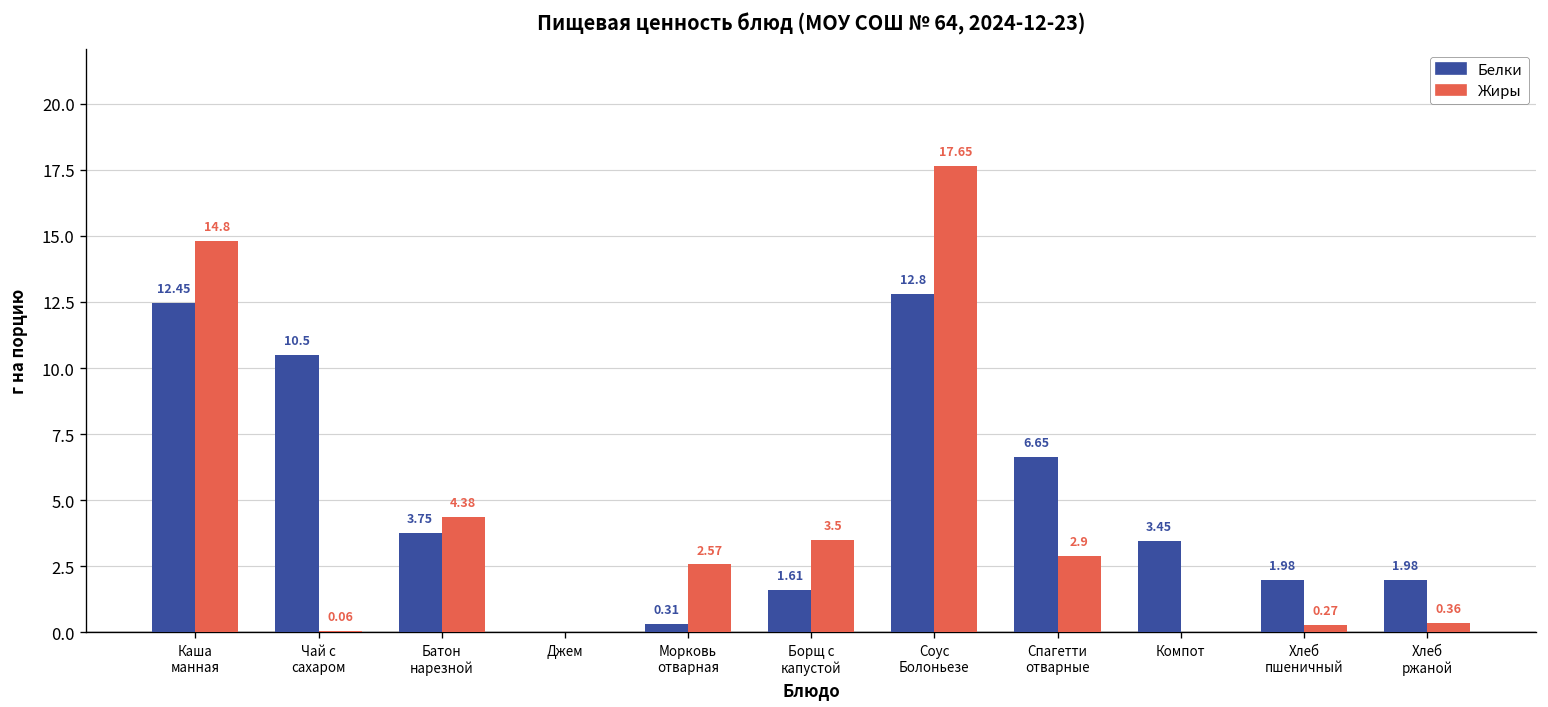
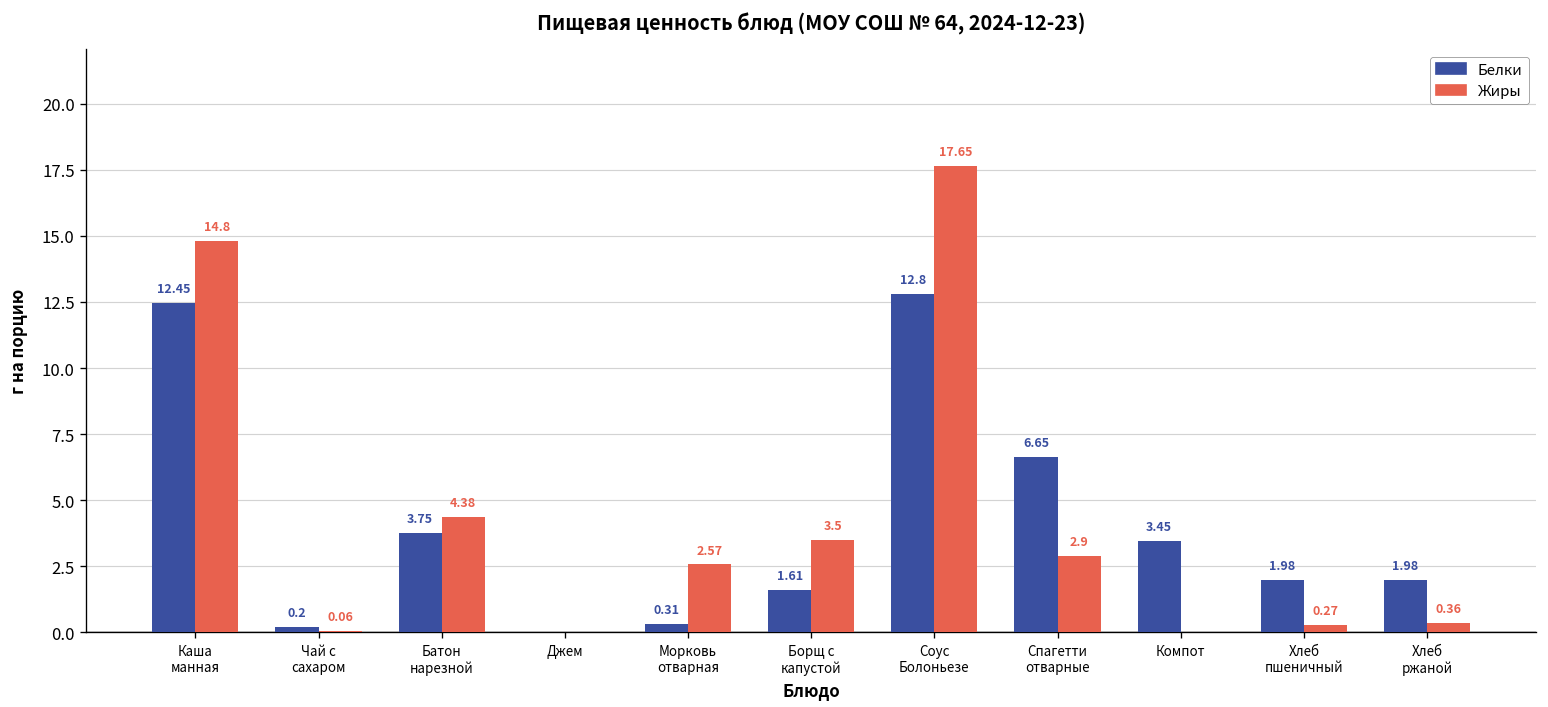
Белки, Чай с сахаром: 10.5 -> 0.2
